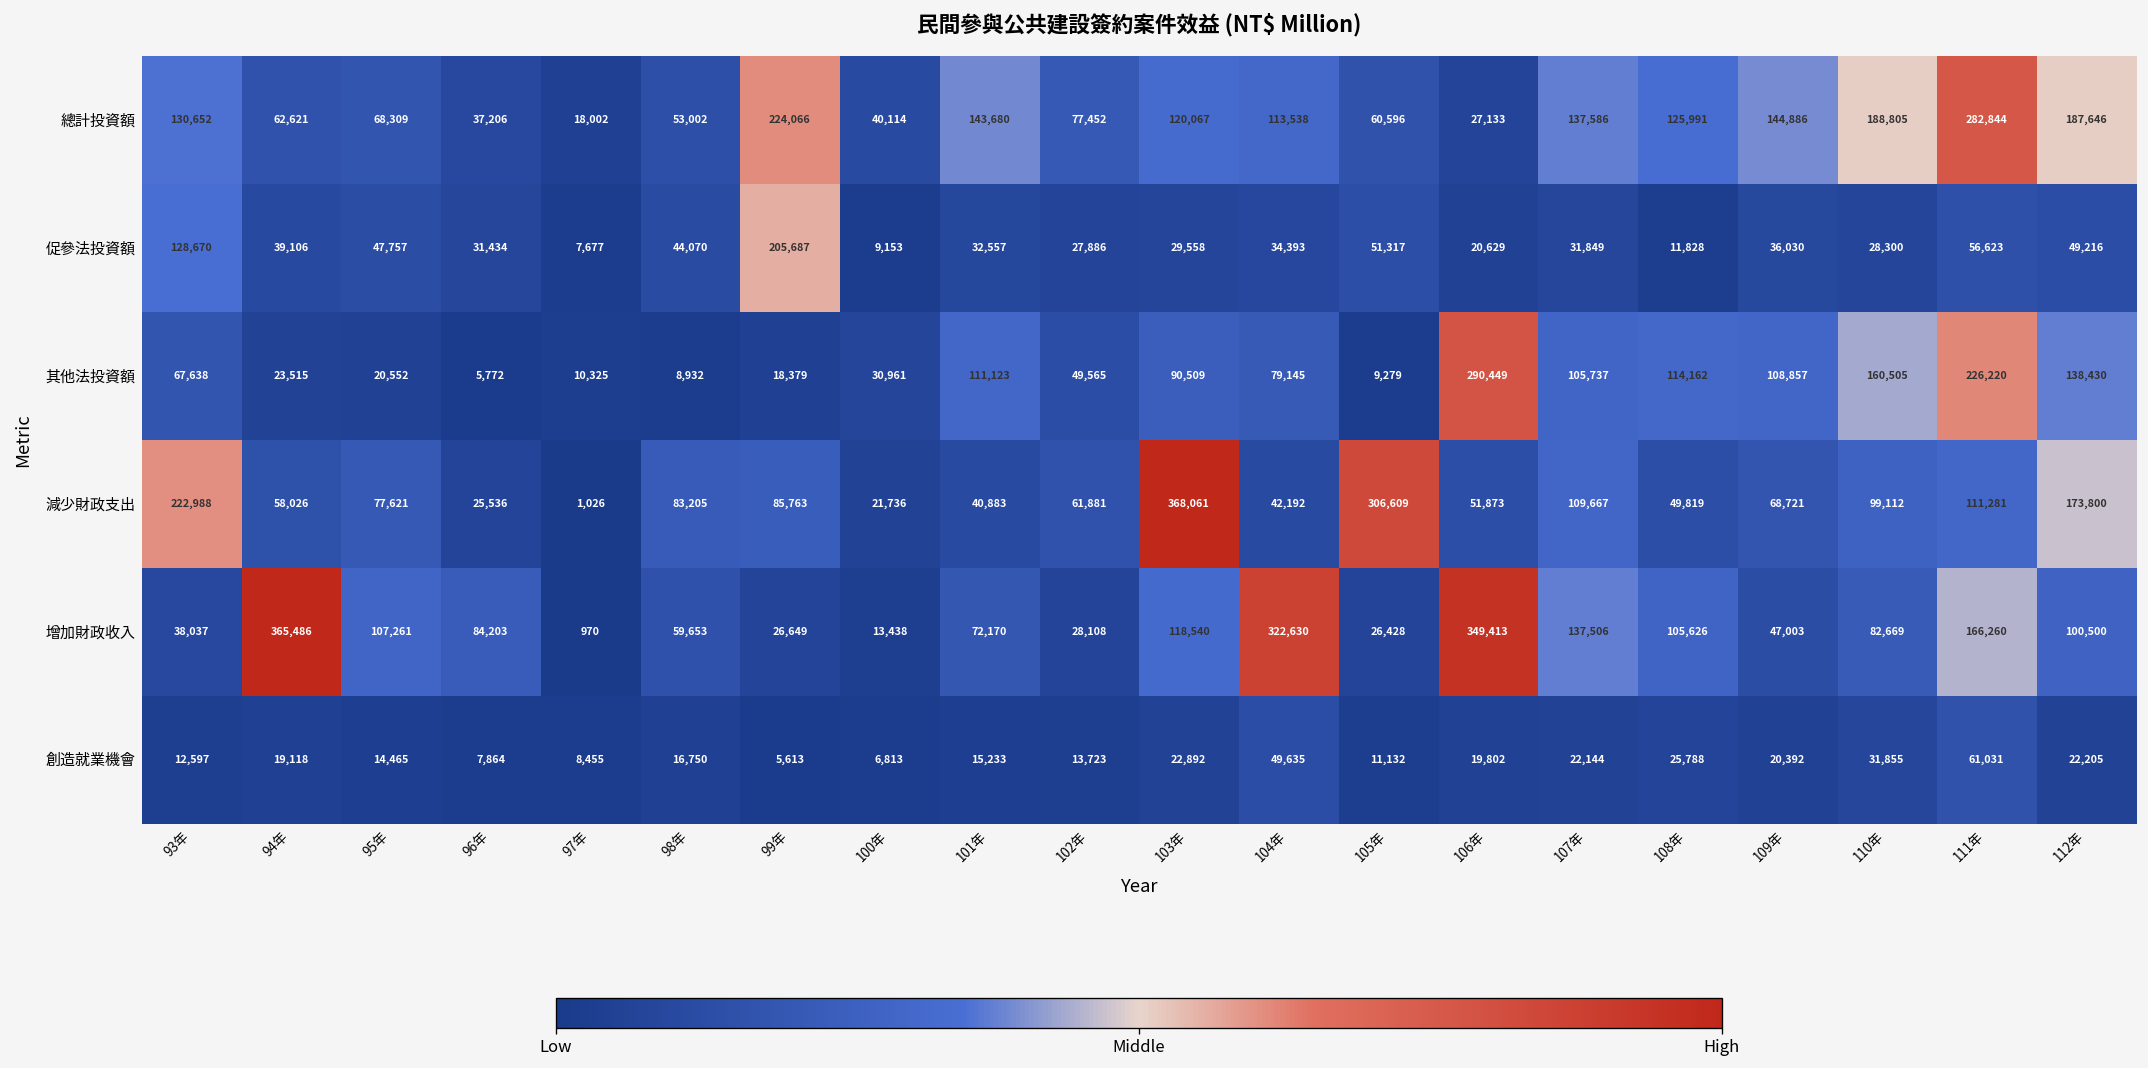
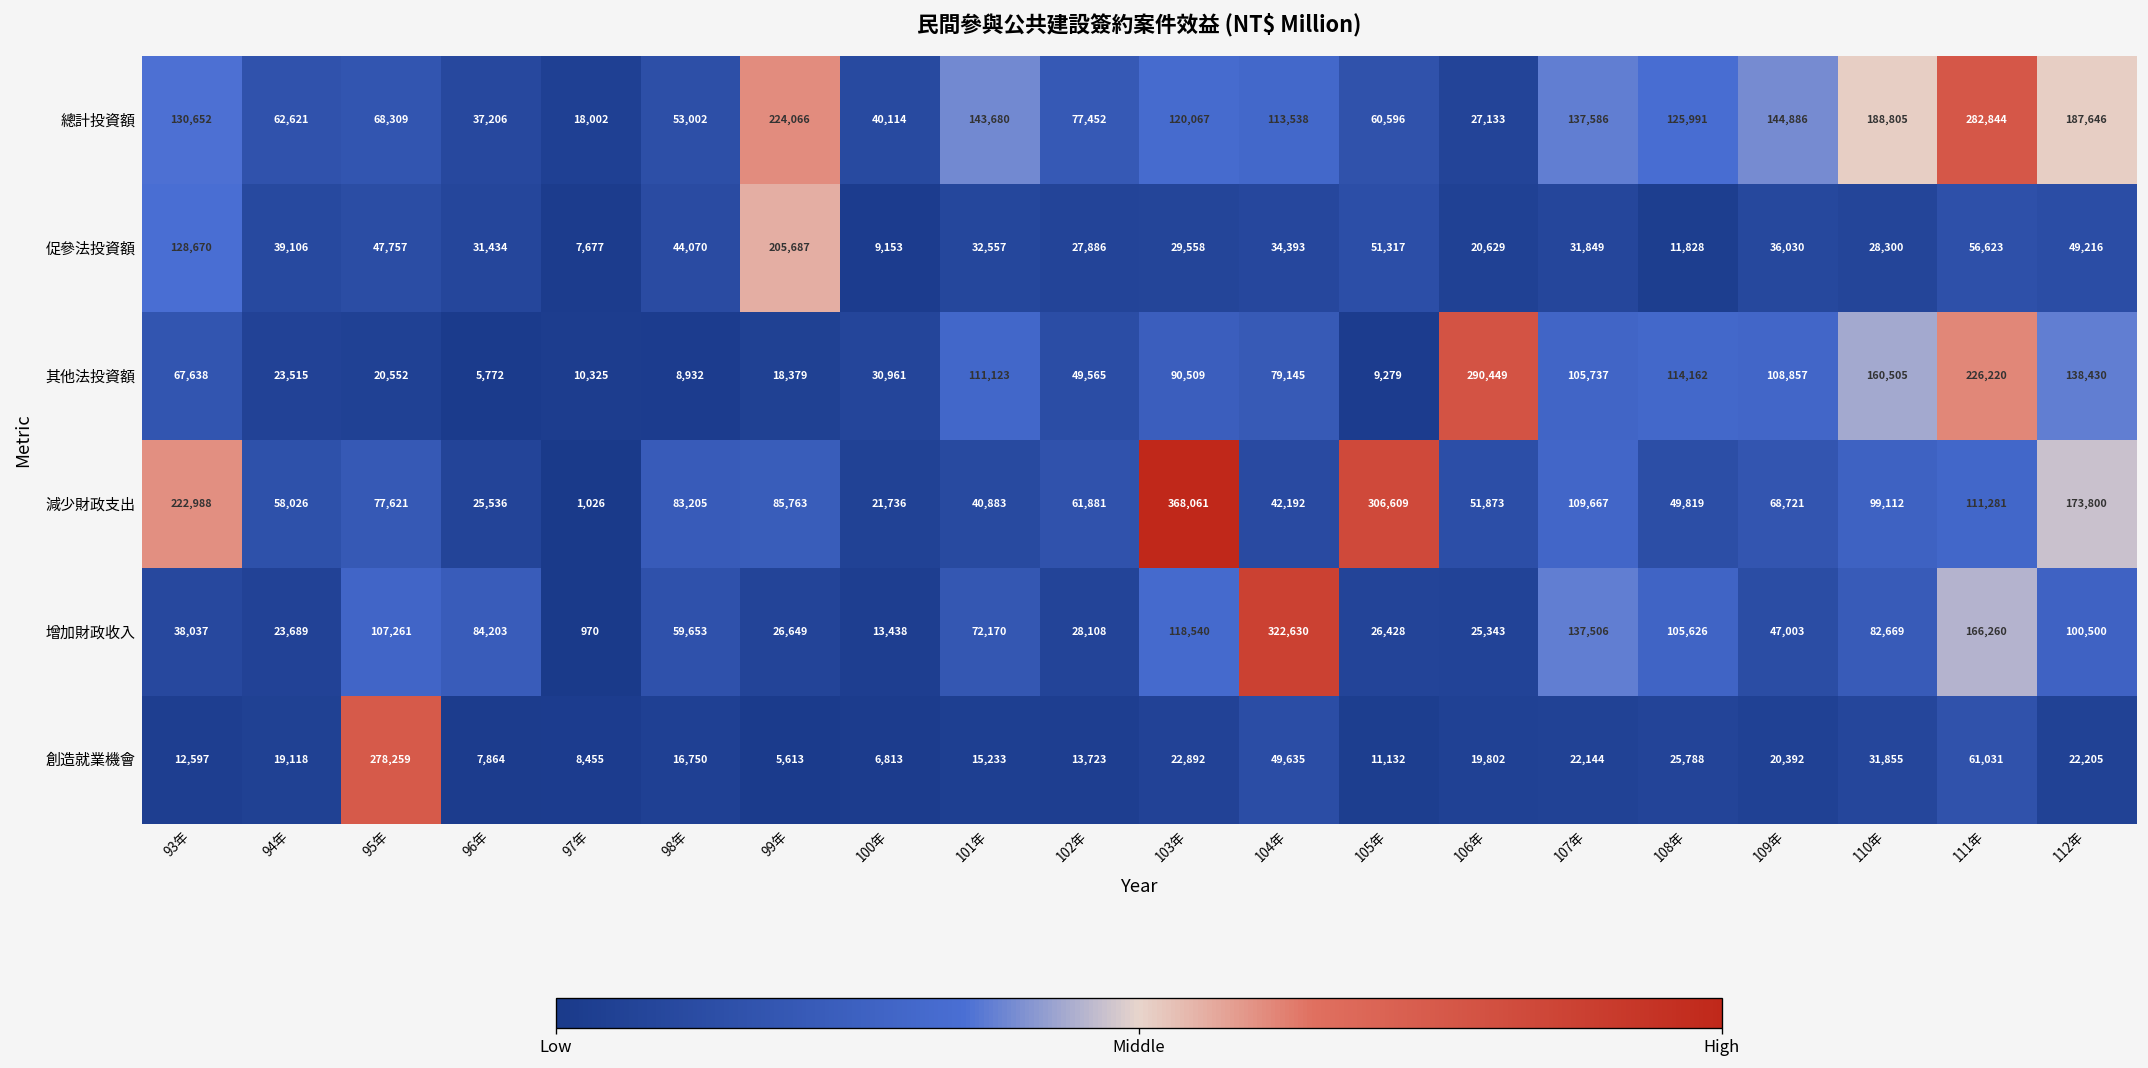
增加財政收入, 94年: 365,486 -> 23,689
增加財政收入, 106年: 349,413 -> 25,343
創造就業機會, 95年: 14,465 -> 278,259
